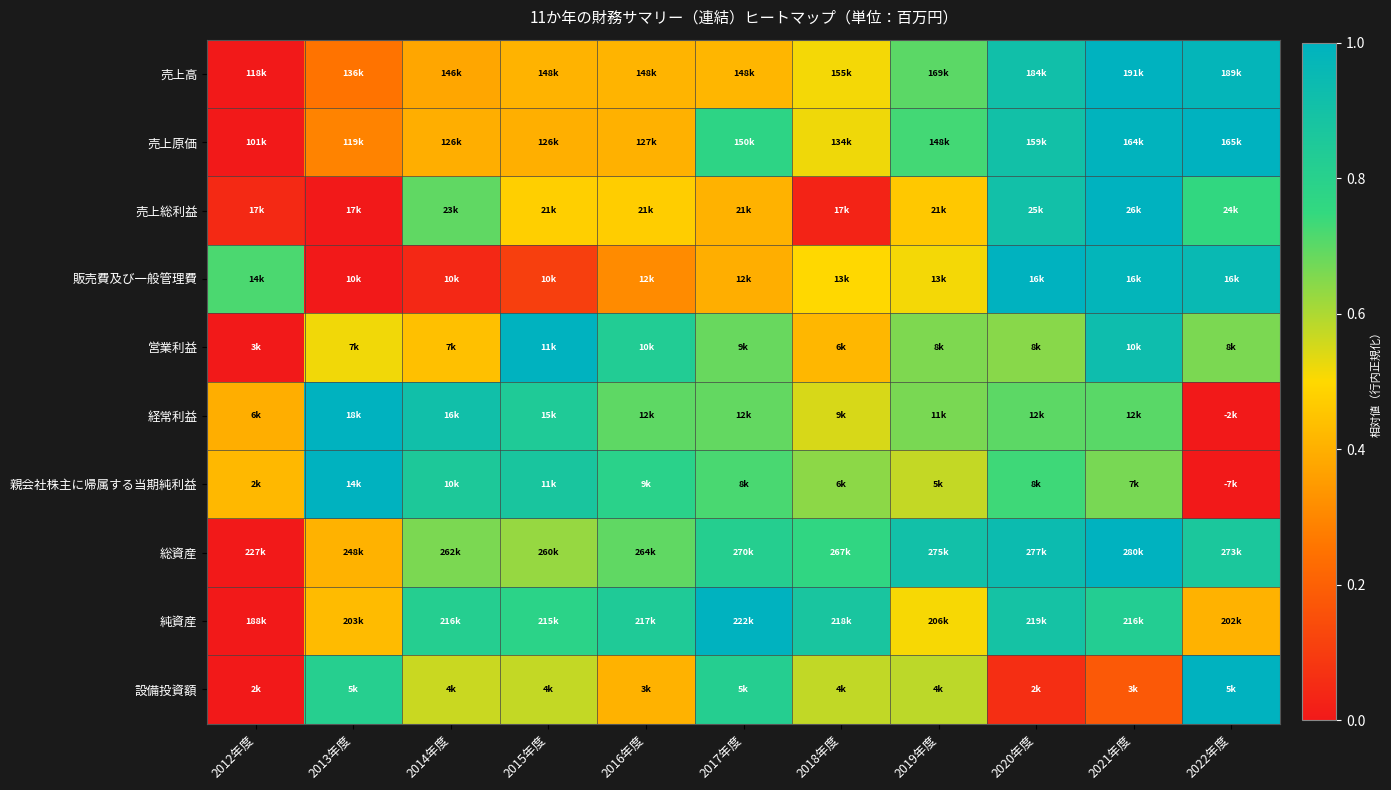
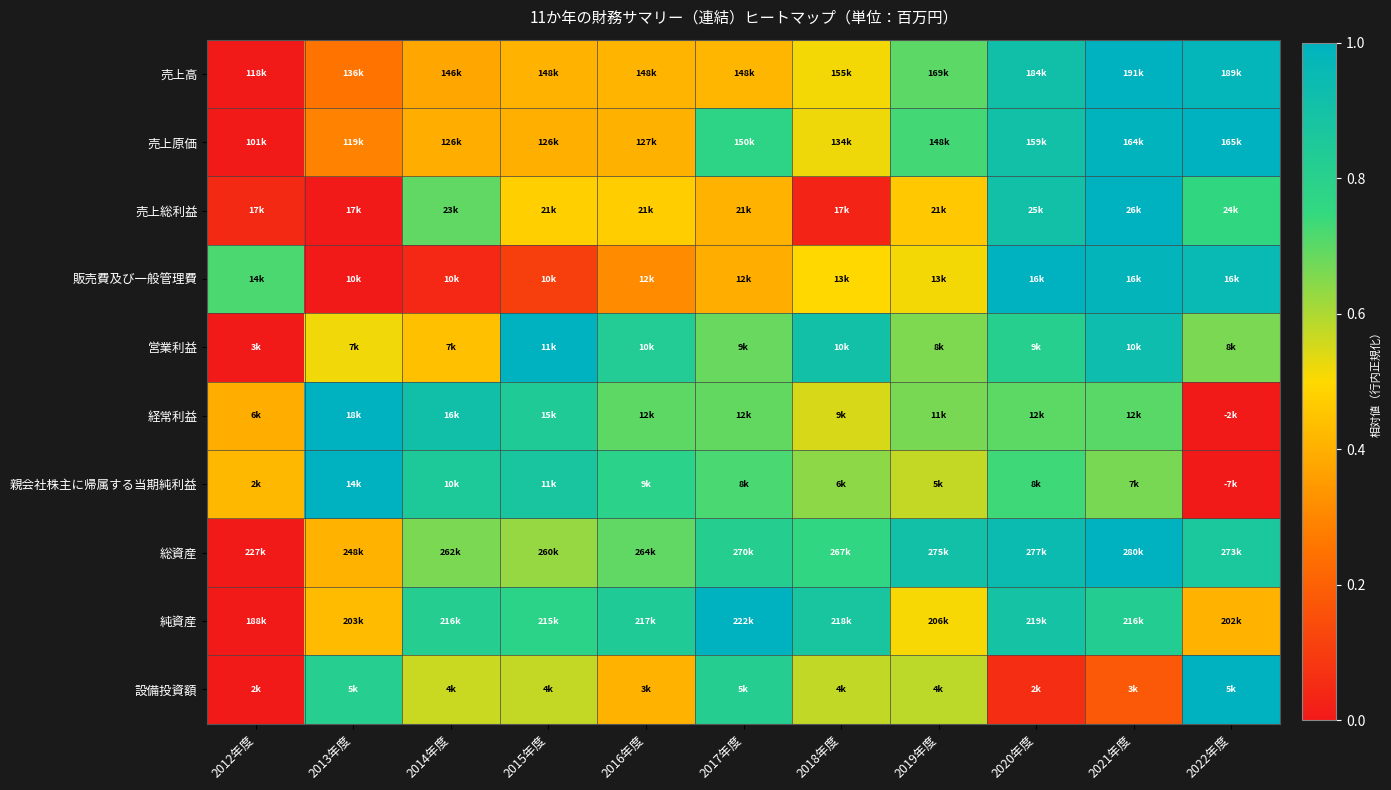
営業利益, 2018年度: 6k -> 10k
営業利益, 2020年度: 8k -> 9k
